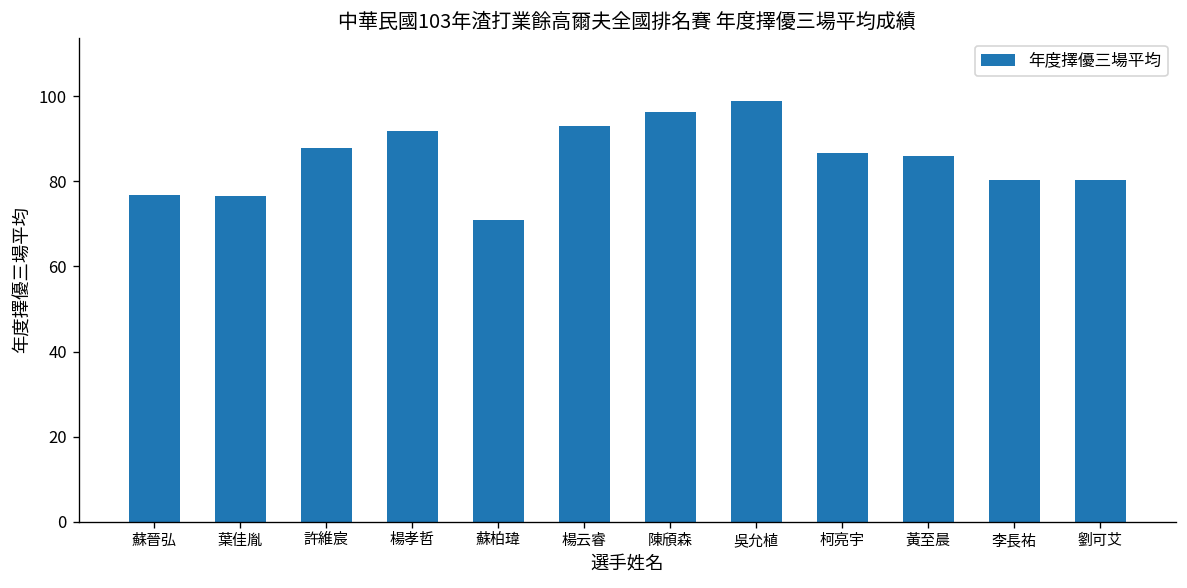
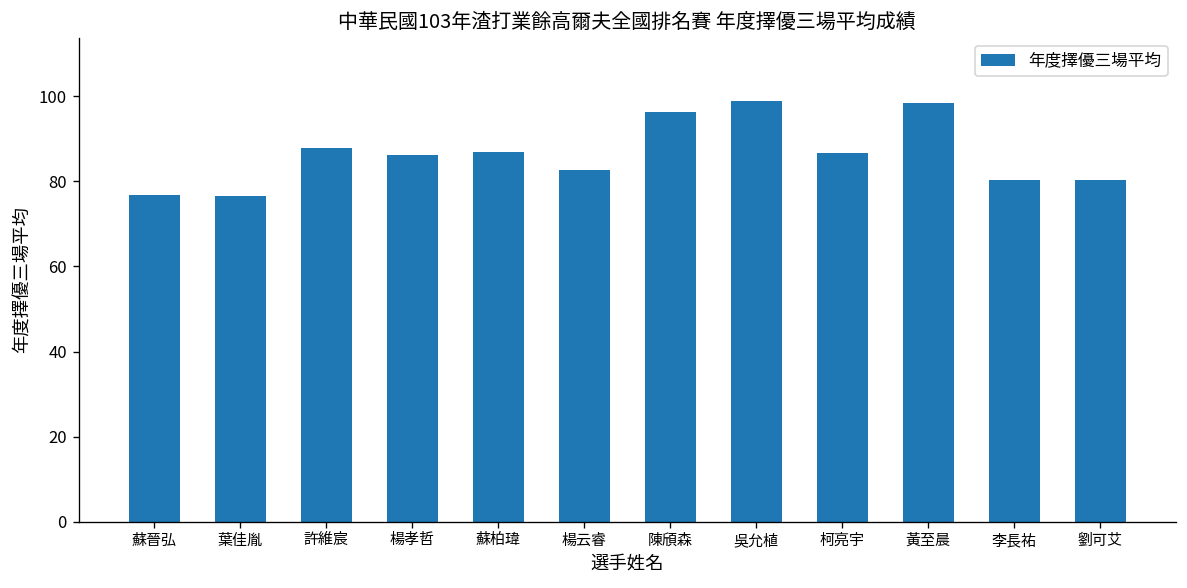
楊孝哲: 92 -> 86
蘇柏瑋: 71 -> 87
楊云睿: 93 -> 83
黃至晨: 86 -> 98
